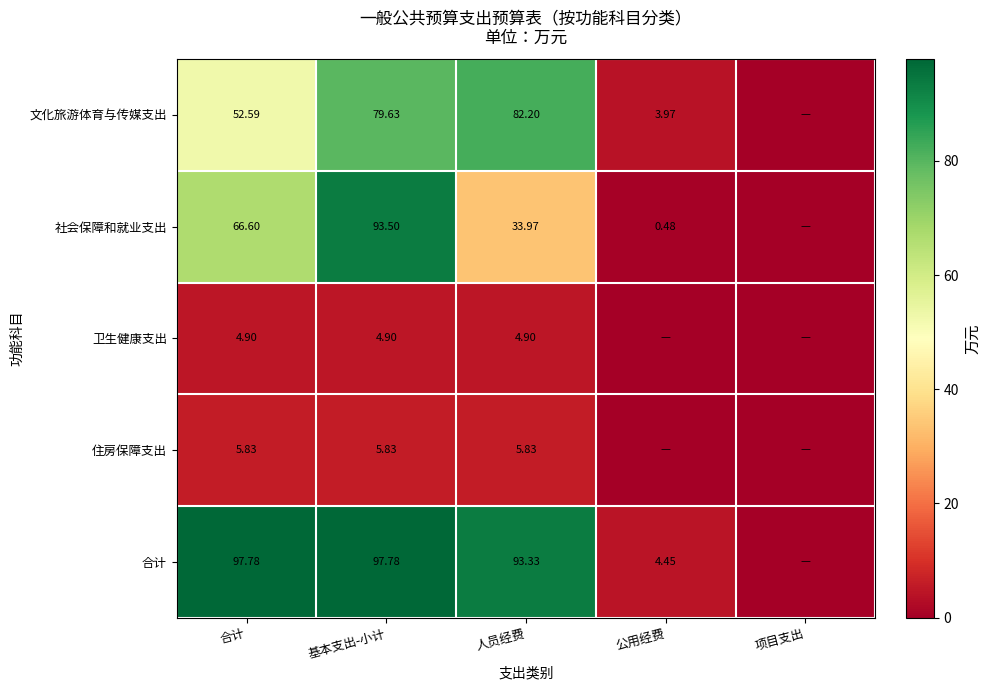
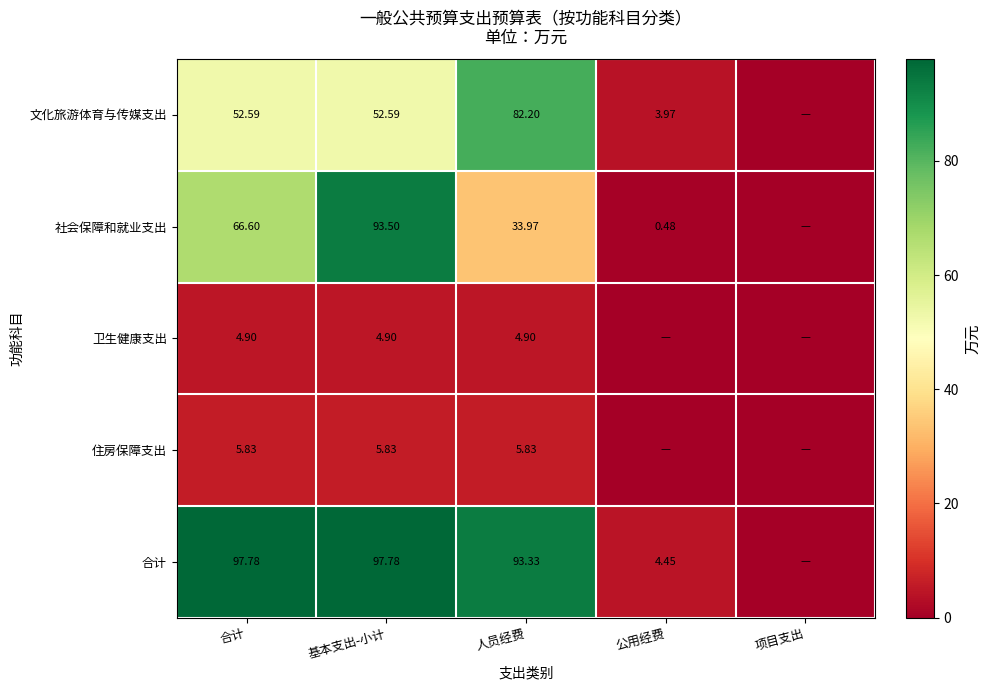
文化旅游体育与传媒支出, 基本支出-小计: 79.63 -> 52.59
